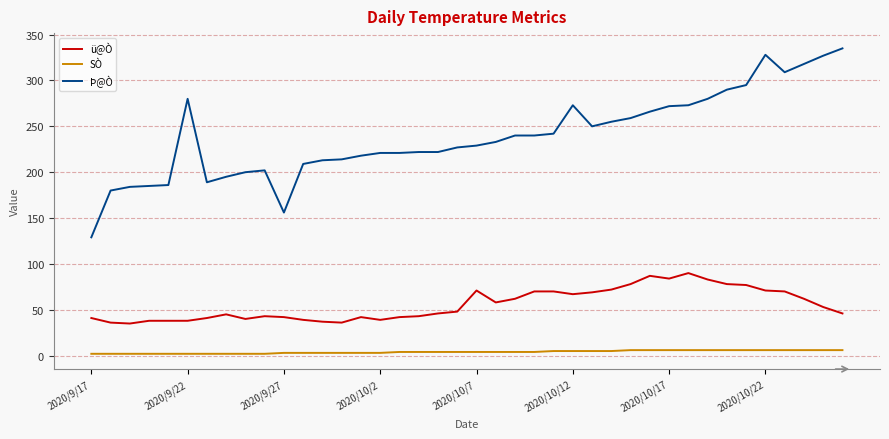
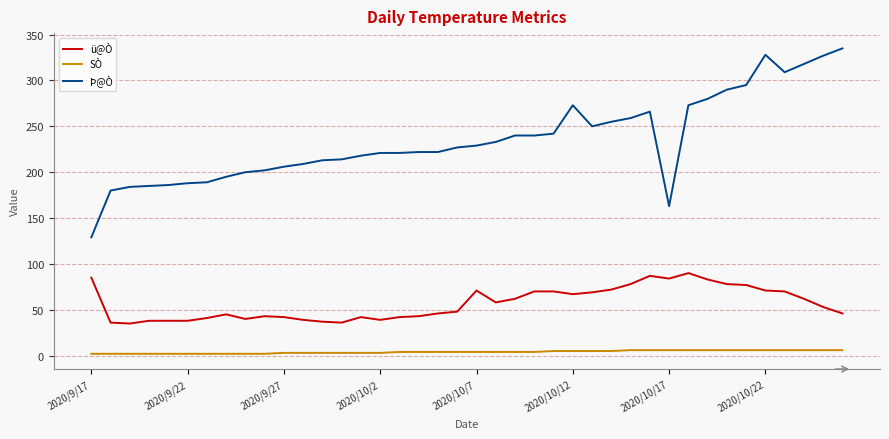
ü@Ò, 2020/9/17: 40 -> 90
Þ@Ò, 2020/9/22: 280 -> 190
Þ@Ò, 2020/9/27: 160 -> 210
Þ@Ò, 2020/10/17: 270 -> 160
